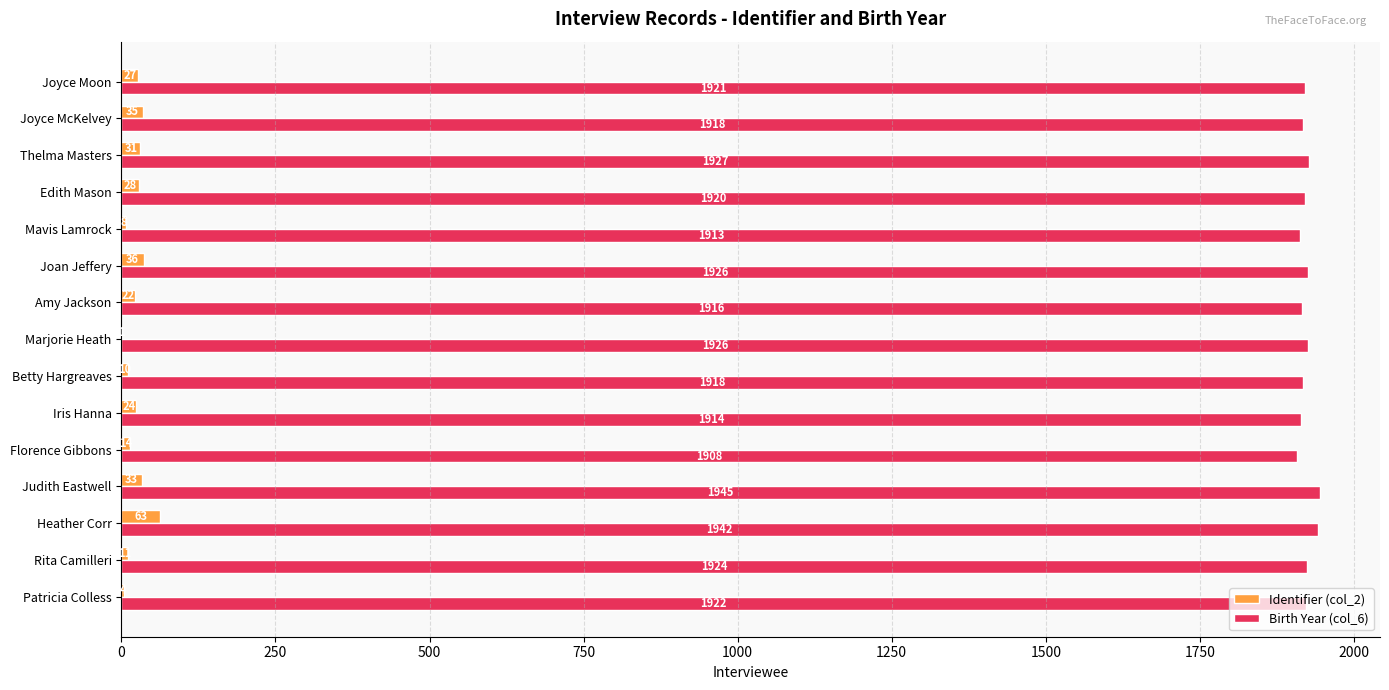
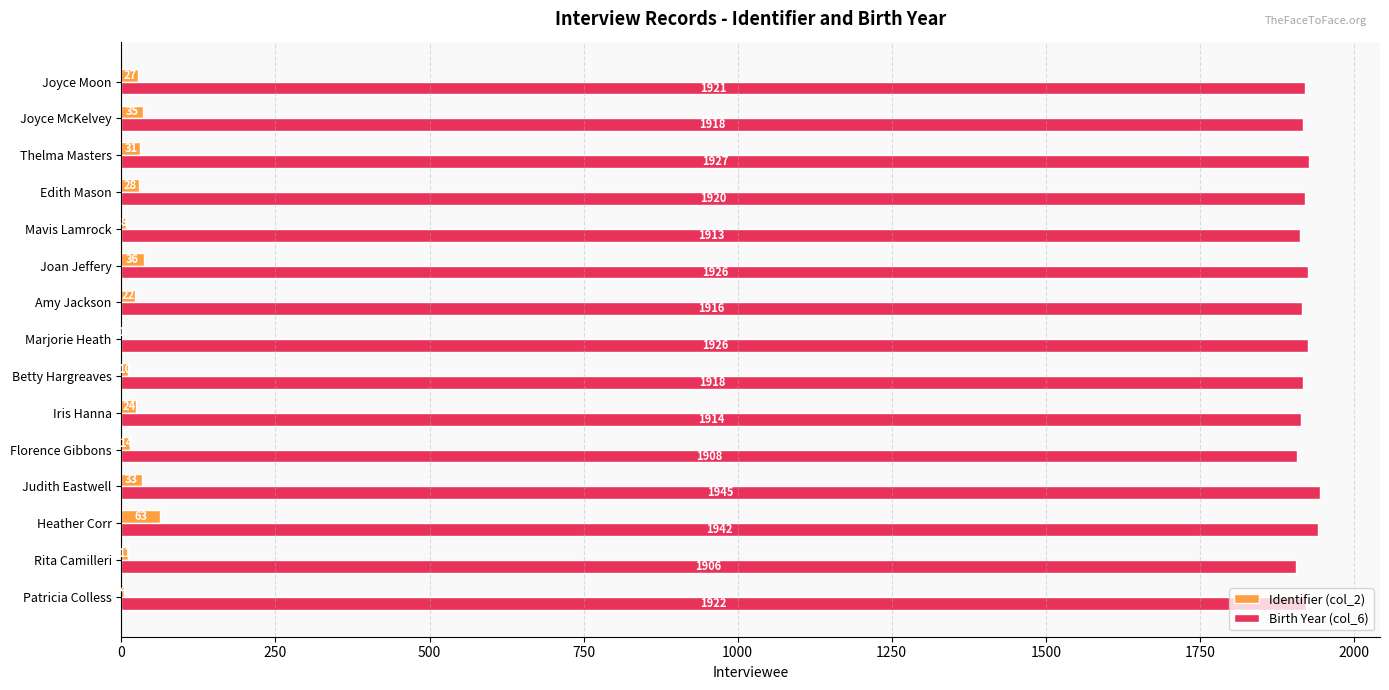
Birth Year (col_6), Rita Camilleri: 1924 -> 1906
